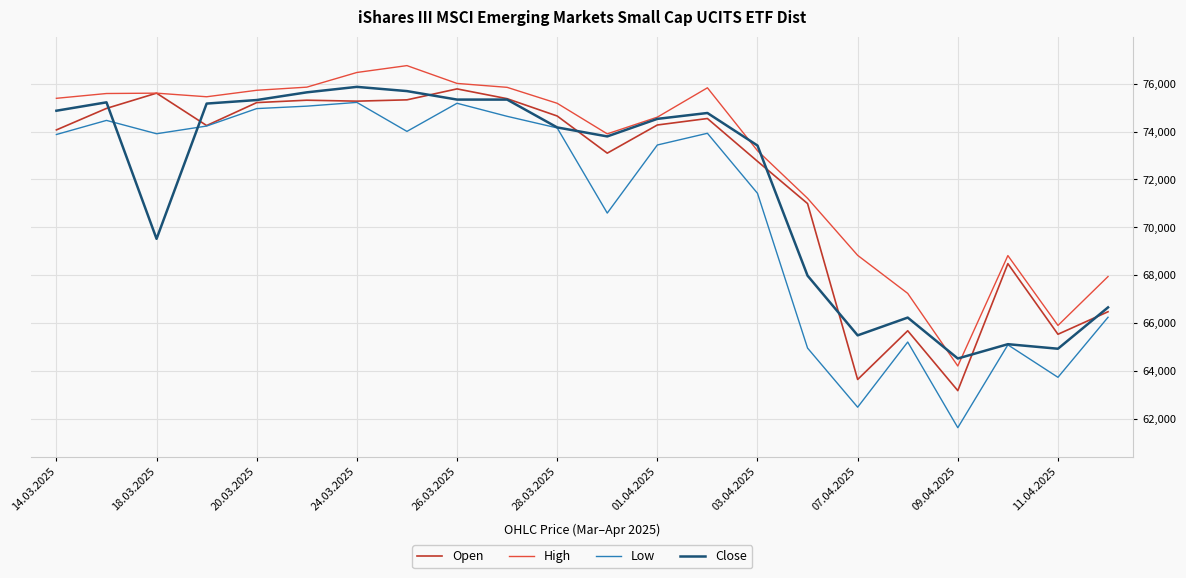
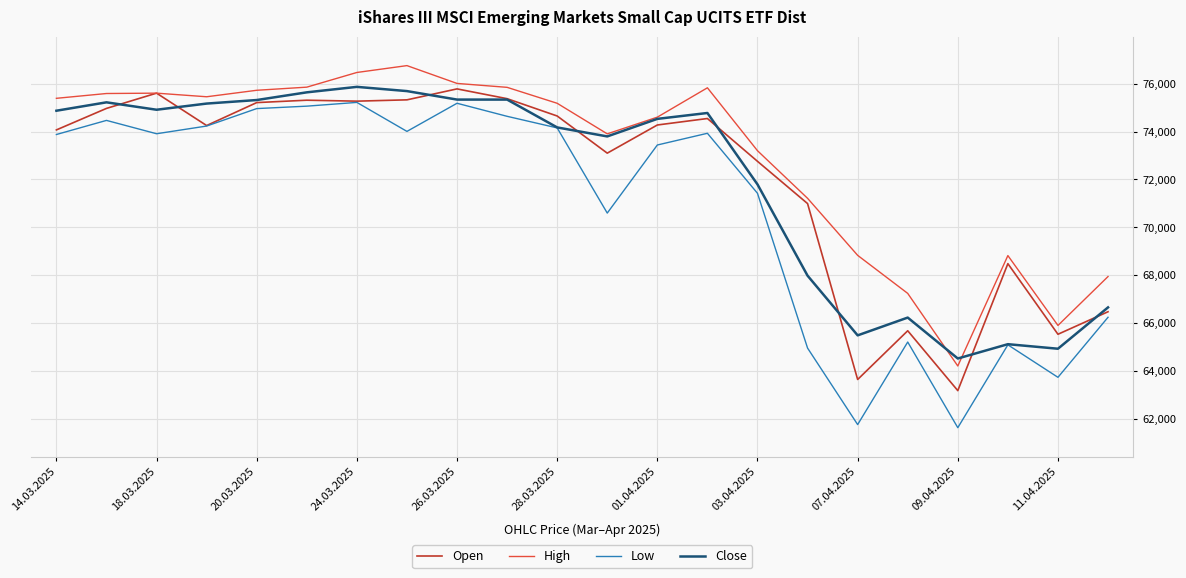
Close, 18.03.2025: 69,500 -> 74,900
Close, 03.04.2025: 73,400 -> 71,800
Low, 07.04.2025: 62,500 -> 61,700
